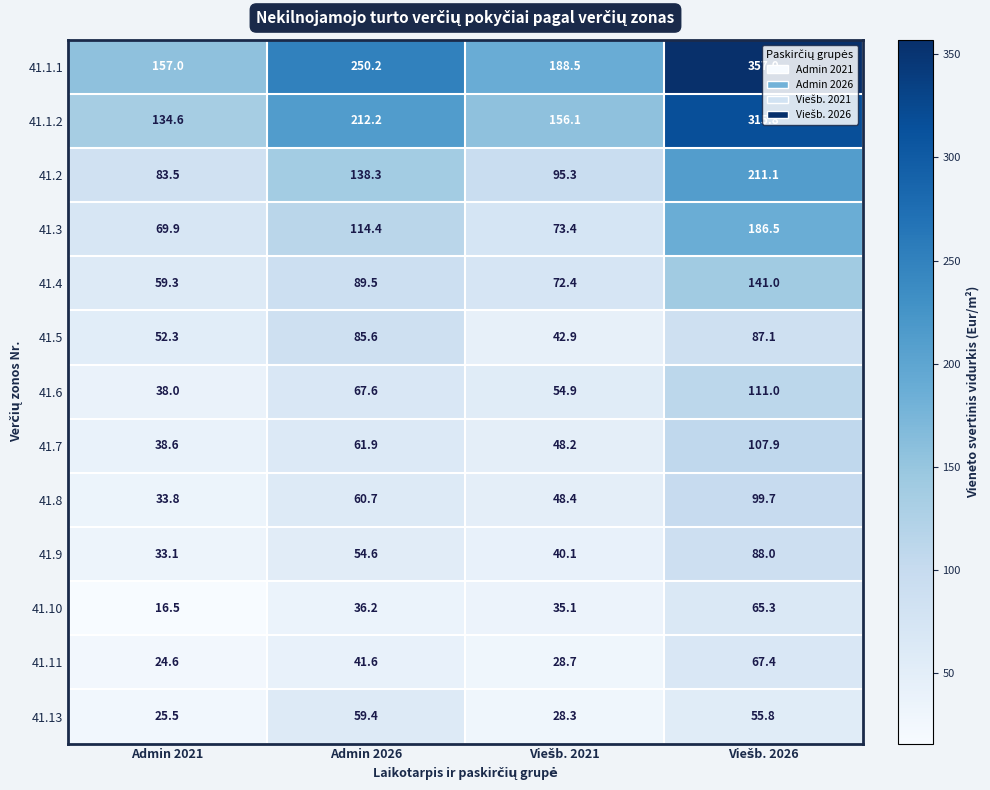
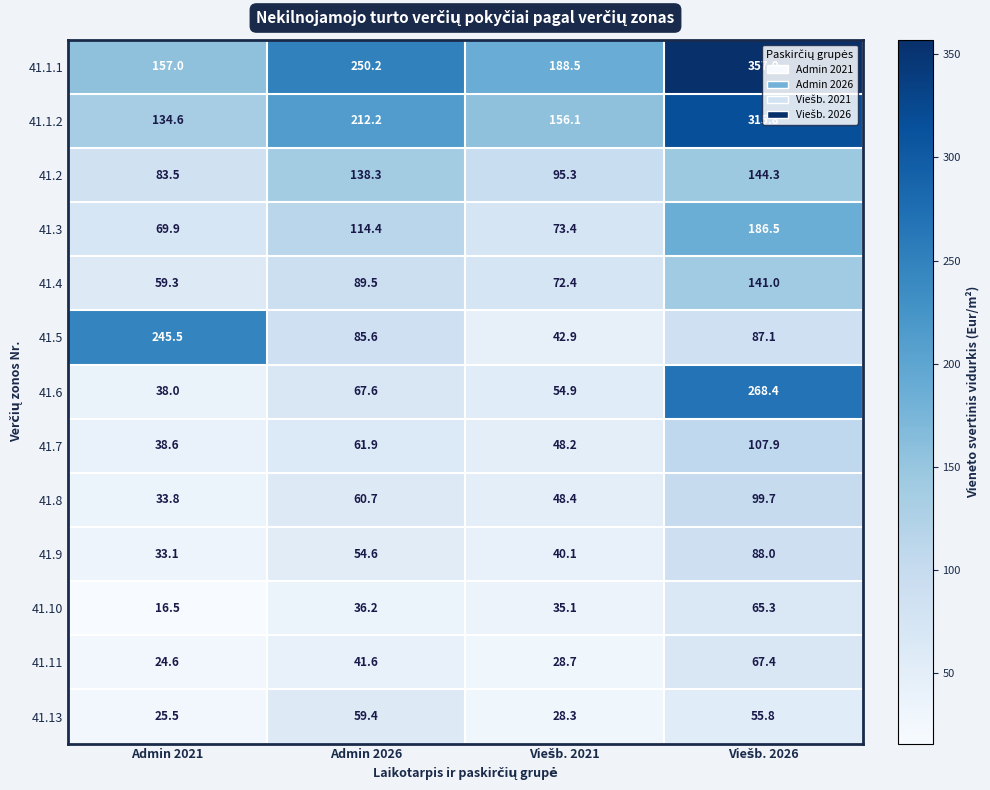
41.2, Viešb. 2026: 211.1 -> 144.3
41.5, Admin 2021: 52.3 -> 245.5
41.6, Viešb. 2026: 111.0 -> 268.4
